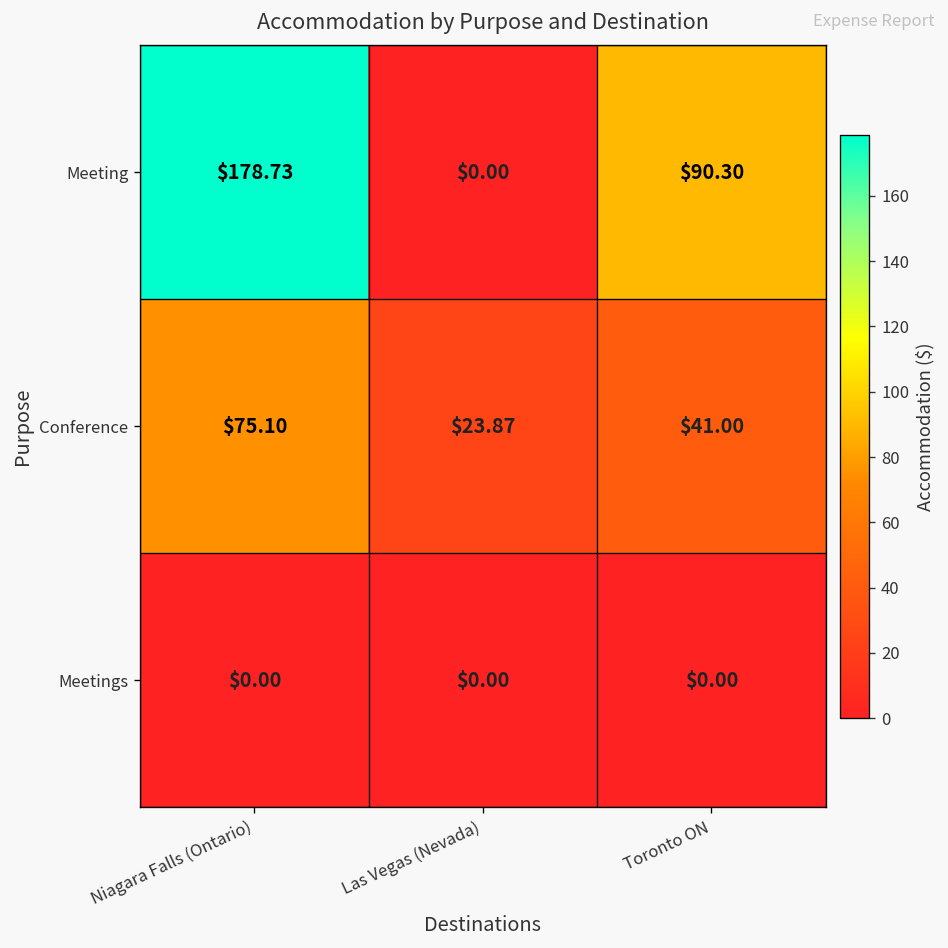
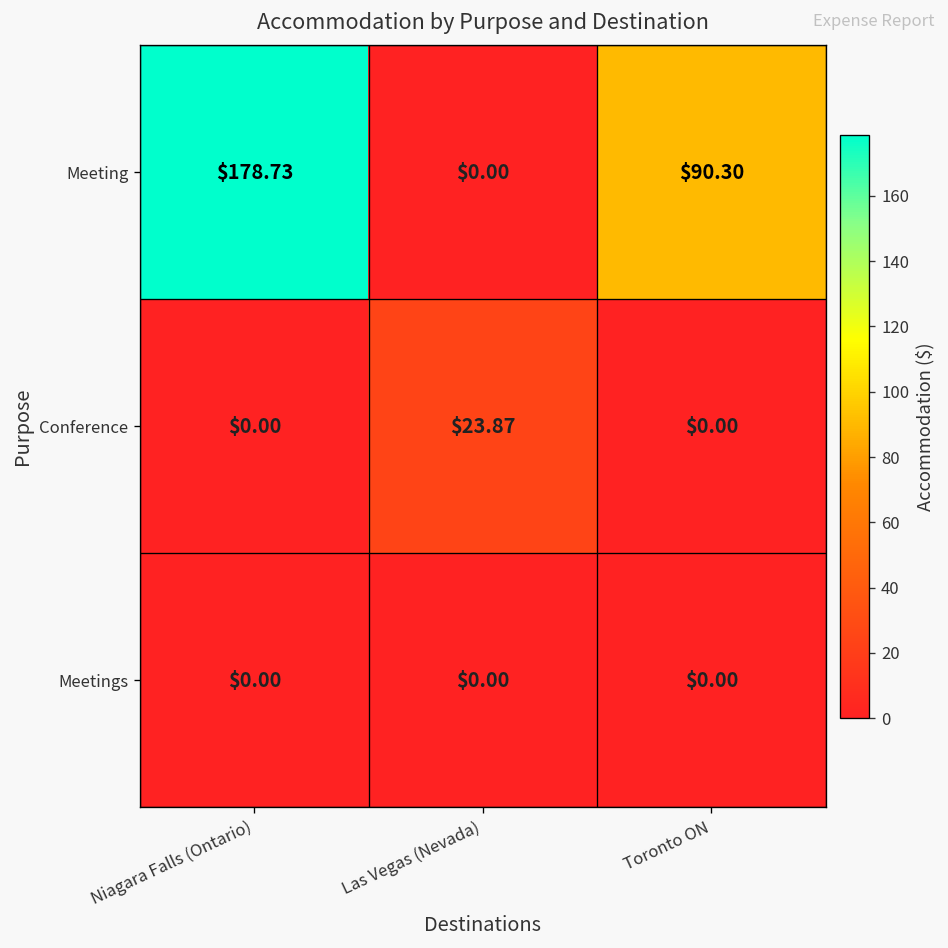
Conference, Niagara Falls (Ontario): $75.10 -> $0.00
Conference, Toronto ON: $41.00 -> $0.00
